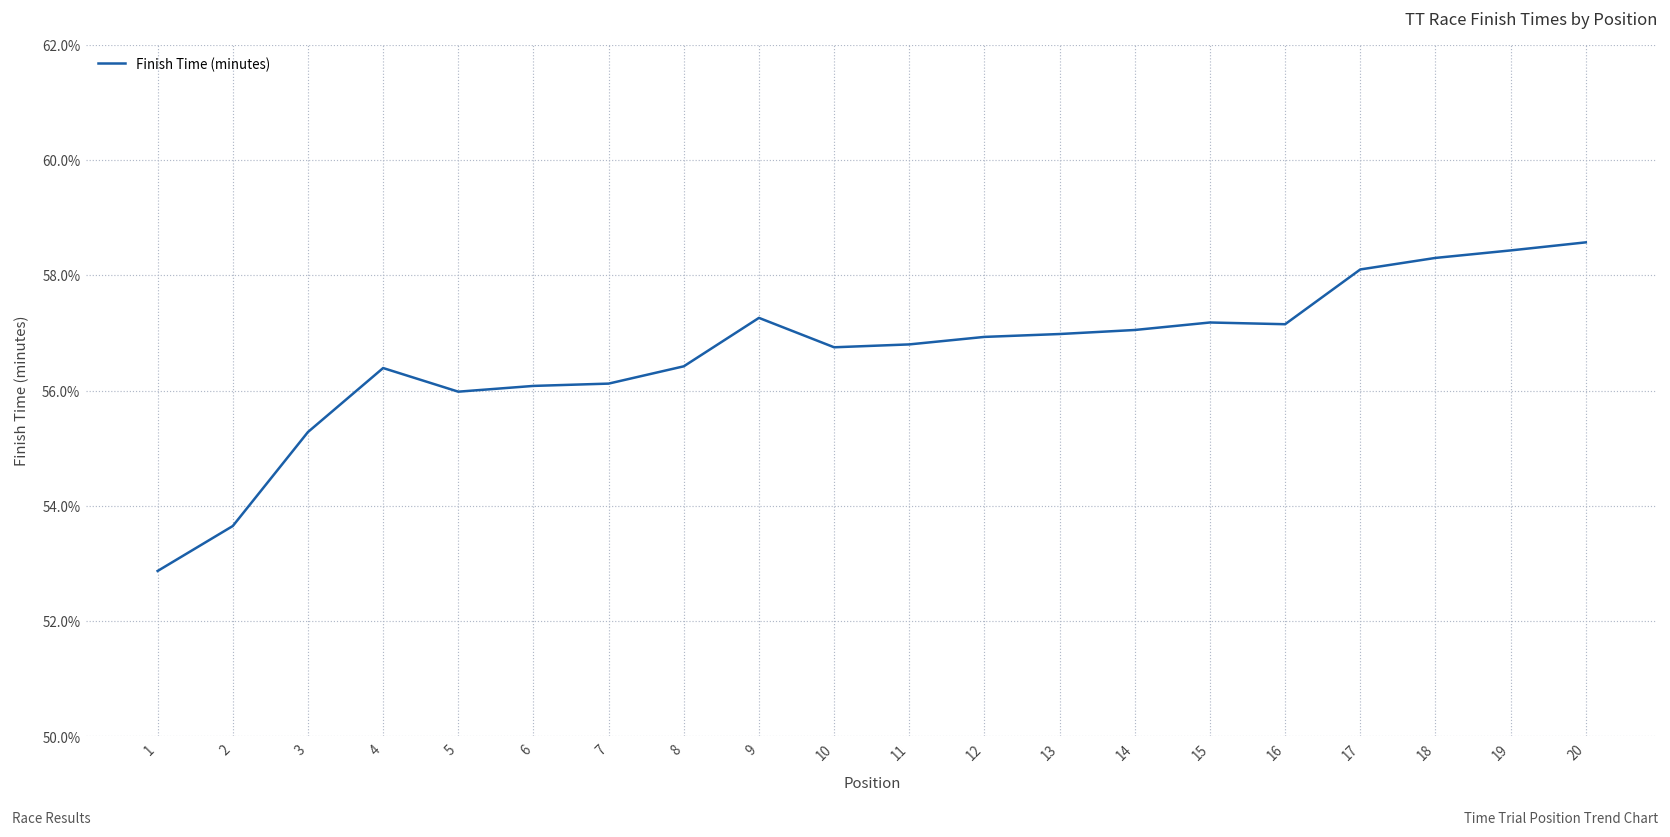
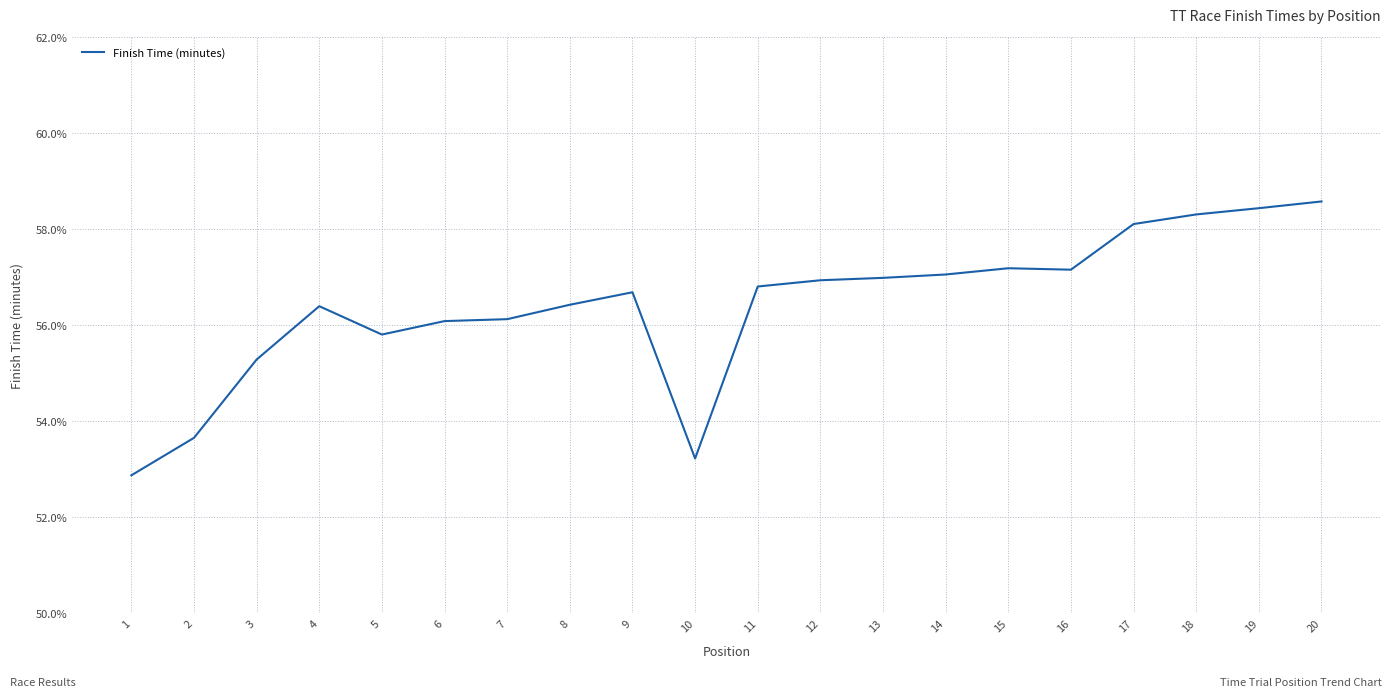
5: 56.0% -> 55.8%
9: 57.3% -> 56.7%
10: 56.8% -> 53.2%
